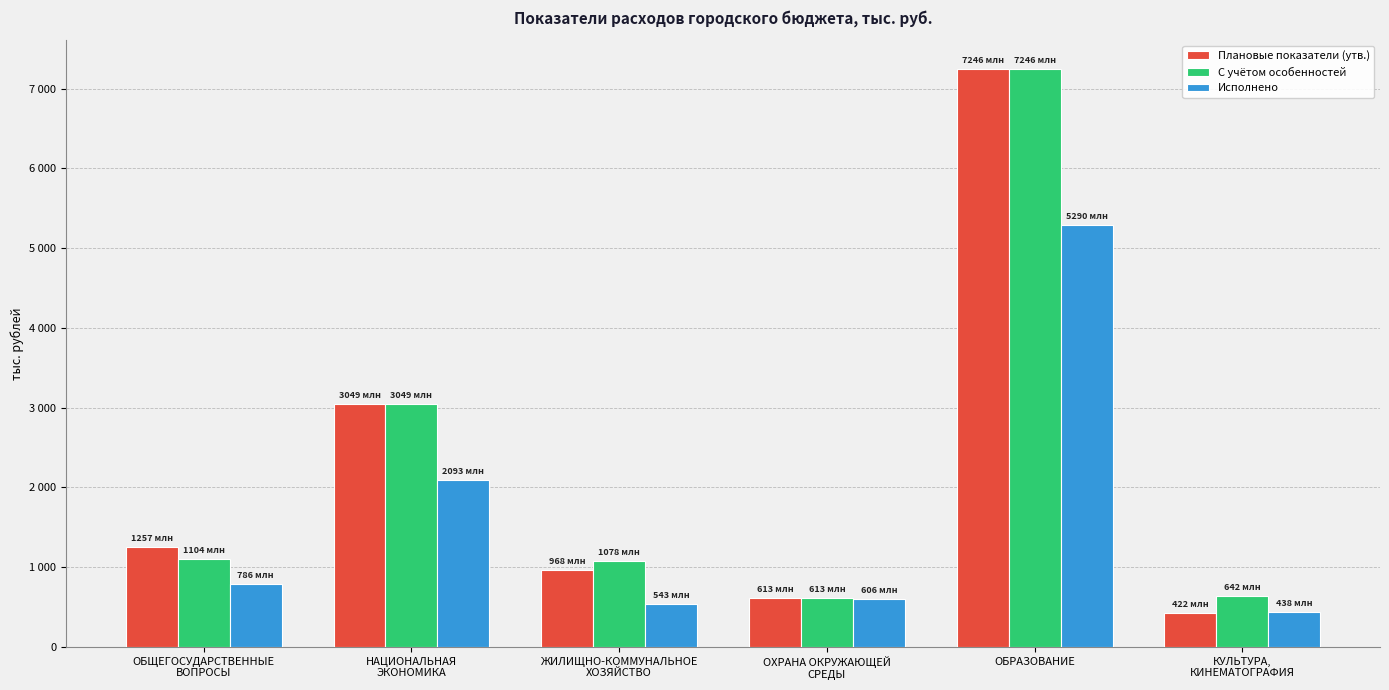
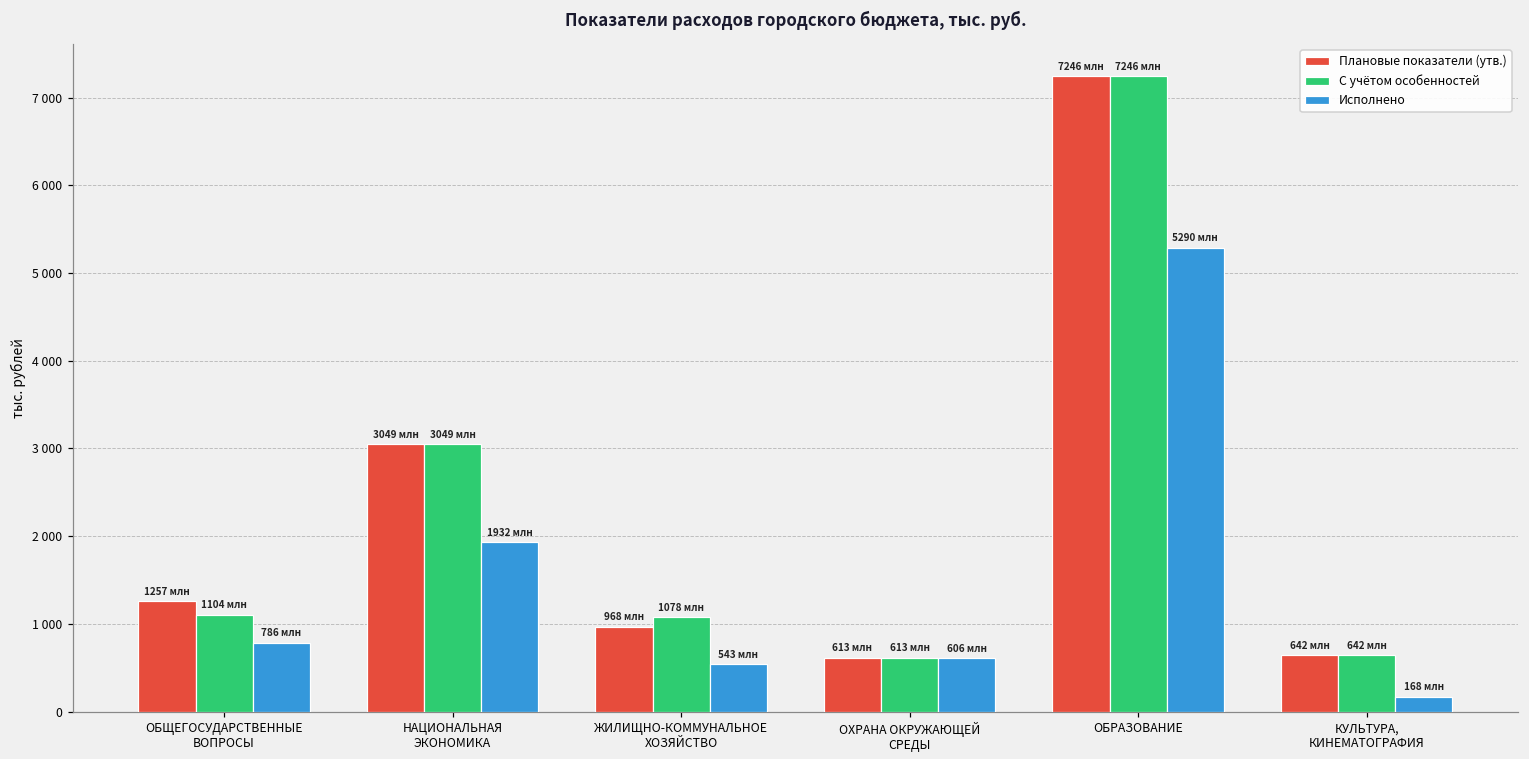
Исполнено, НАЦИОНАЛЬНАЯ ЭКОНОМИКА: 2093 -> 1932
Плановые показатели (утв.), КУЛЬТУРА, КИНЕМАТОГРАФИЯ: 422 -> 642
Исполнено, КУЛЬТУРА, КИНЕМАТОГРАФИЯ: 438 -> 168
